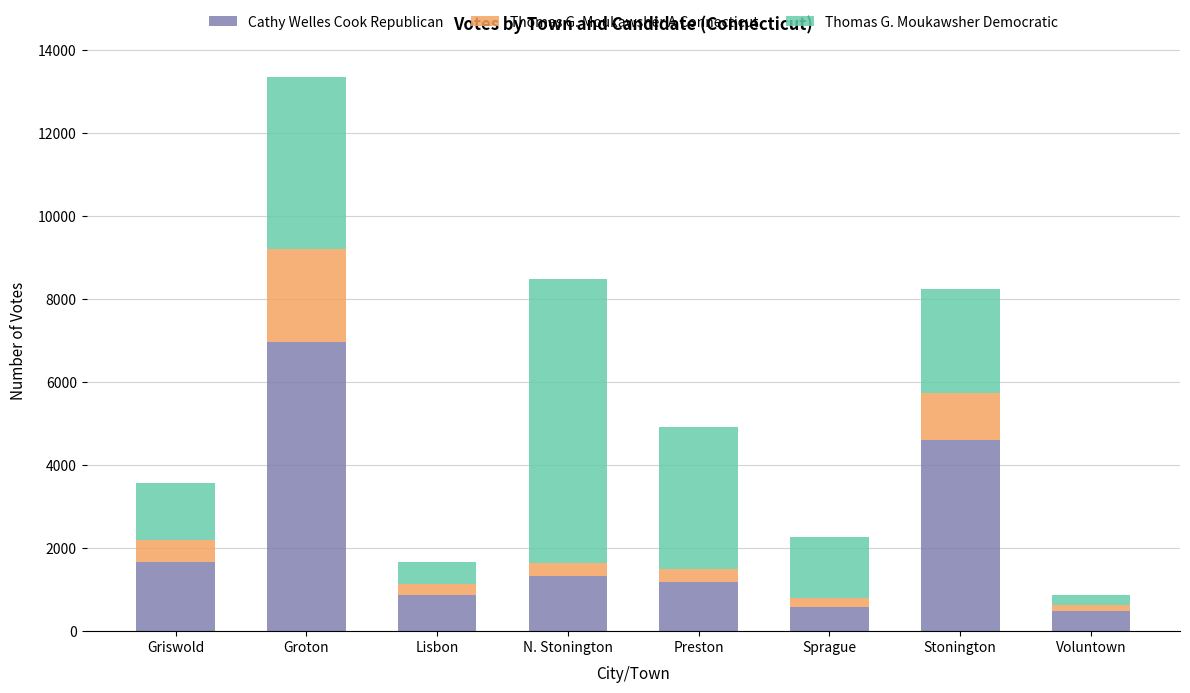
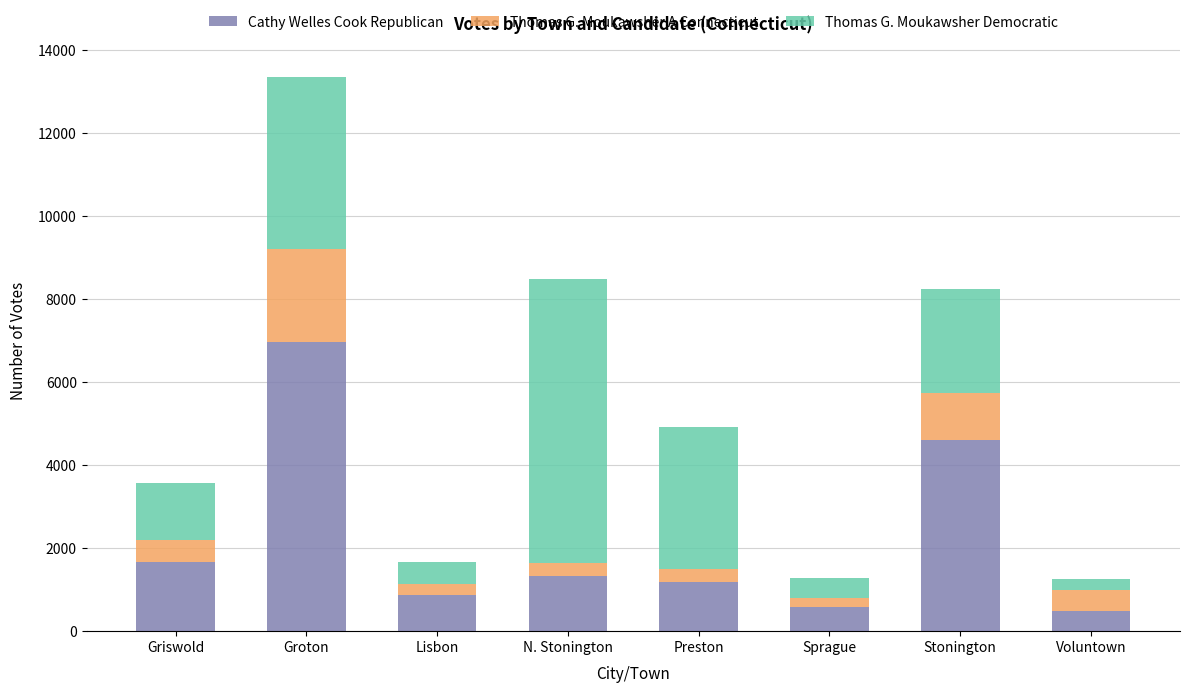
Thomas G. Moukawsher Democratic, Sprague: 1500 -> 500
Thomas G. Moukawsher A Connecticut, Voluntown: 200 -> 500
